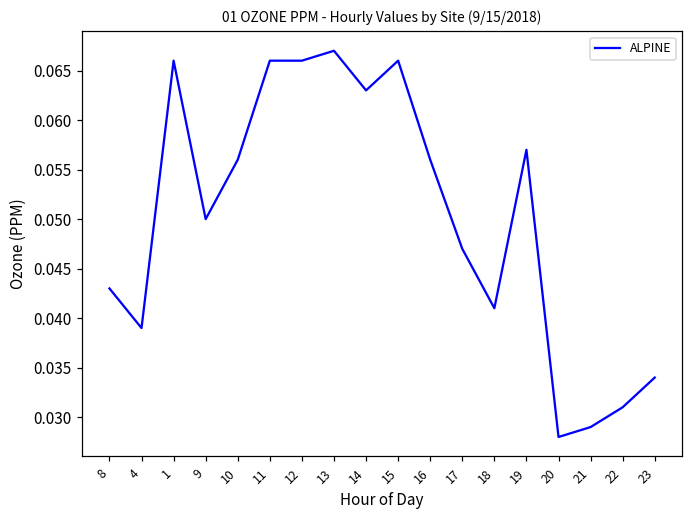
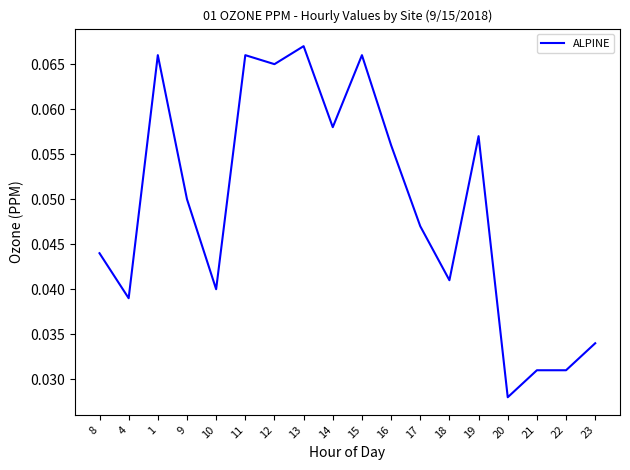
8: 0.043 -> 0.044
10: 0.056 -> 0.040
12: 0.066 -> 0.065
14: 0.063 -> 0.058
21: 0.029 -> 0.031
